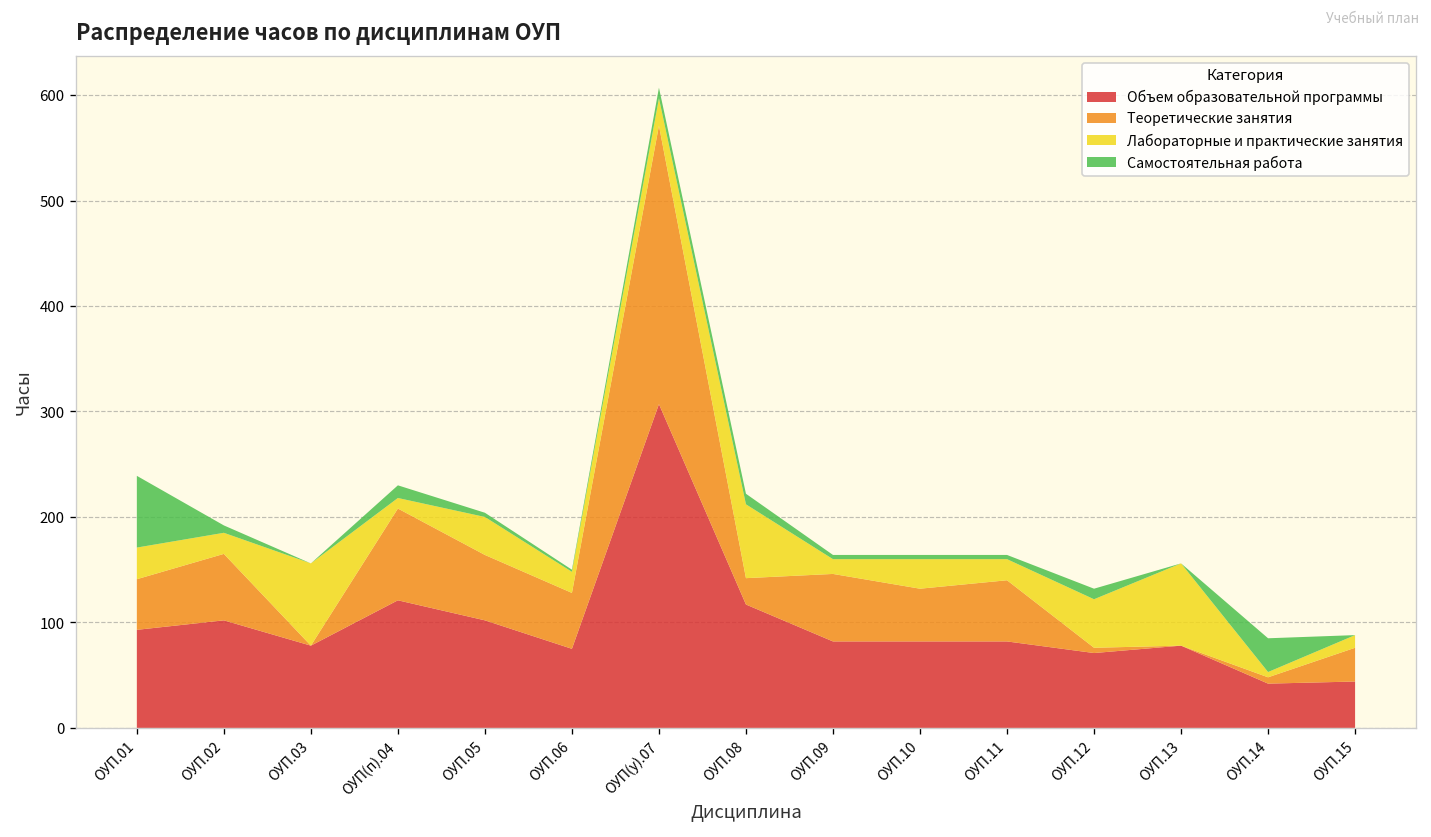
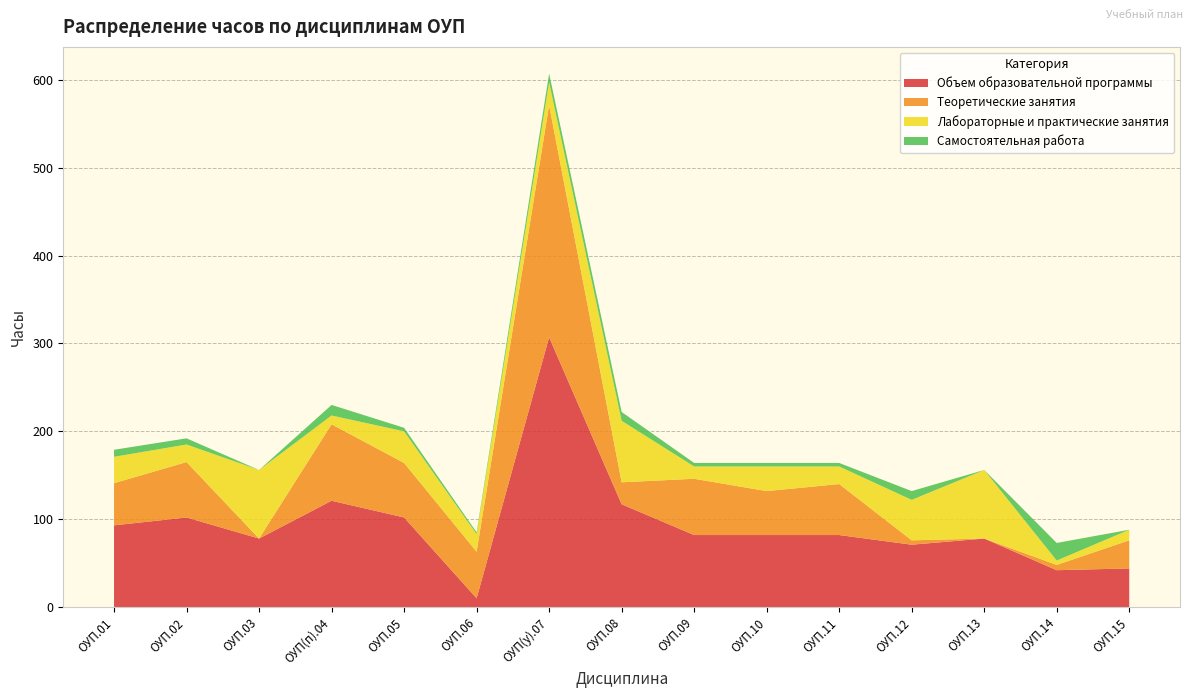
Самостоятельная работа, ОУП.01: 70 -> 10
Объем образовательной программы, ОУП.06: 80 -> 10
Самостоятельная работа, ОУП.14: 30 -> 20
